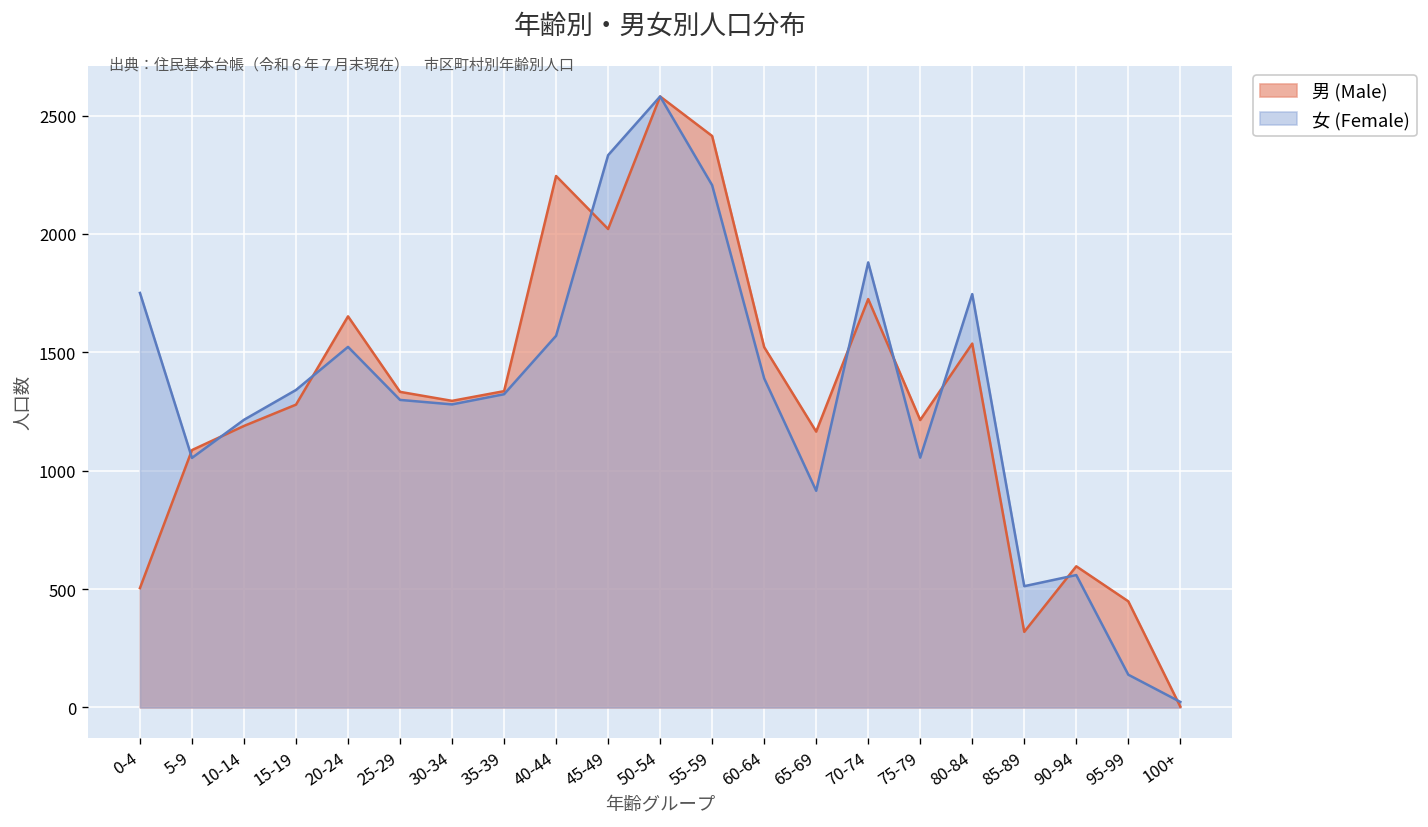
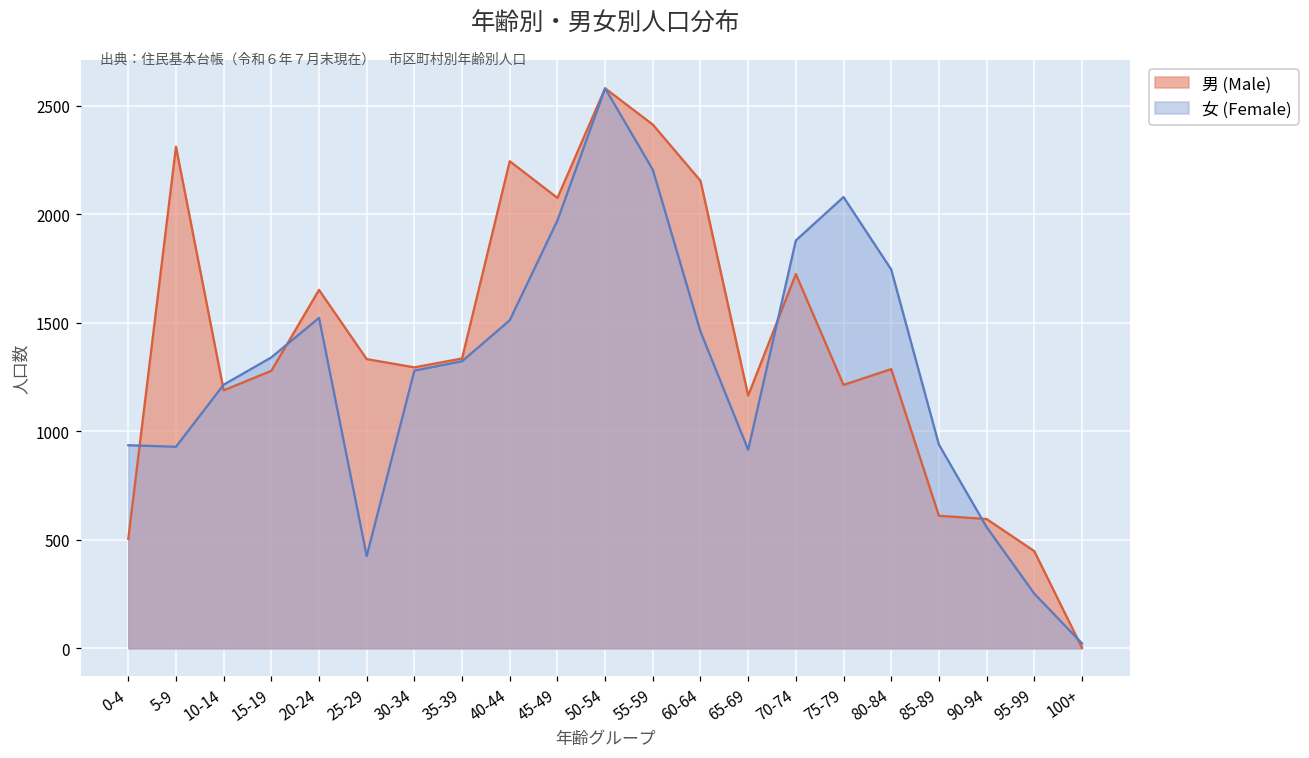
女 (Female), 0-4: 1750 -> 940
男 (Male), 5-9: 1090 -> 2310
女 (Female), 5-9: 1050 -> 930
女 (Female), 25-29: 1300 -> 430
女 (Female), 40-44: 1570 -> 1510
男 (Male), 45-49: 2020 -> 2080
女 (Female), 45-49: 2330 -> 1970
男 (Male), 60-64: 1520 -> 2160
女 (Female), 60-64: 1390 -> 1460
女 (Female), 75-79: 1060 -> 2080
男 (Male), 80-84: 1540 -> 1290
男 (Male), 85-89: 320 -> 610
女 (Female), 85-89: 510 -> 940
女 (Female), 95-99: 140 -> 250
